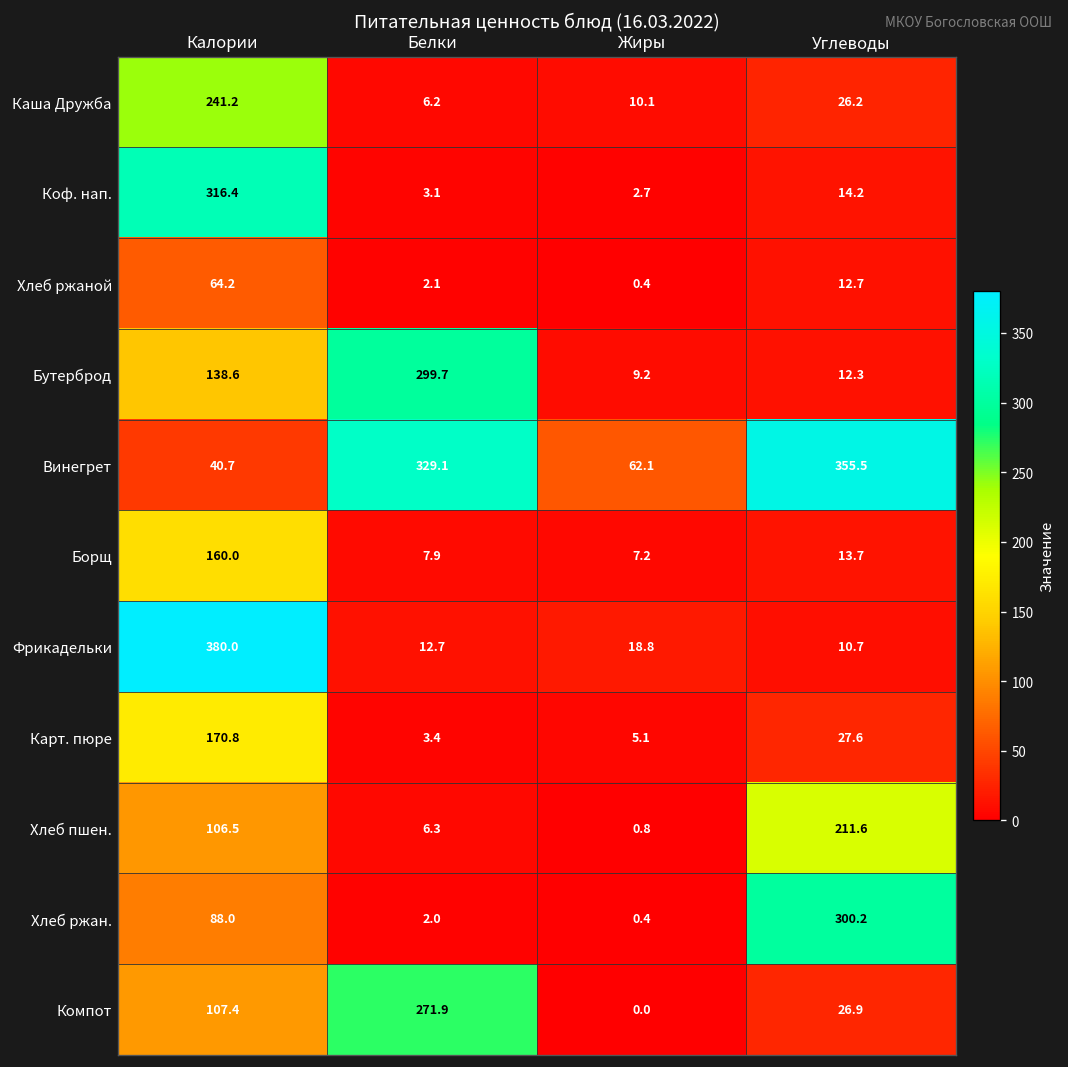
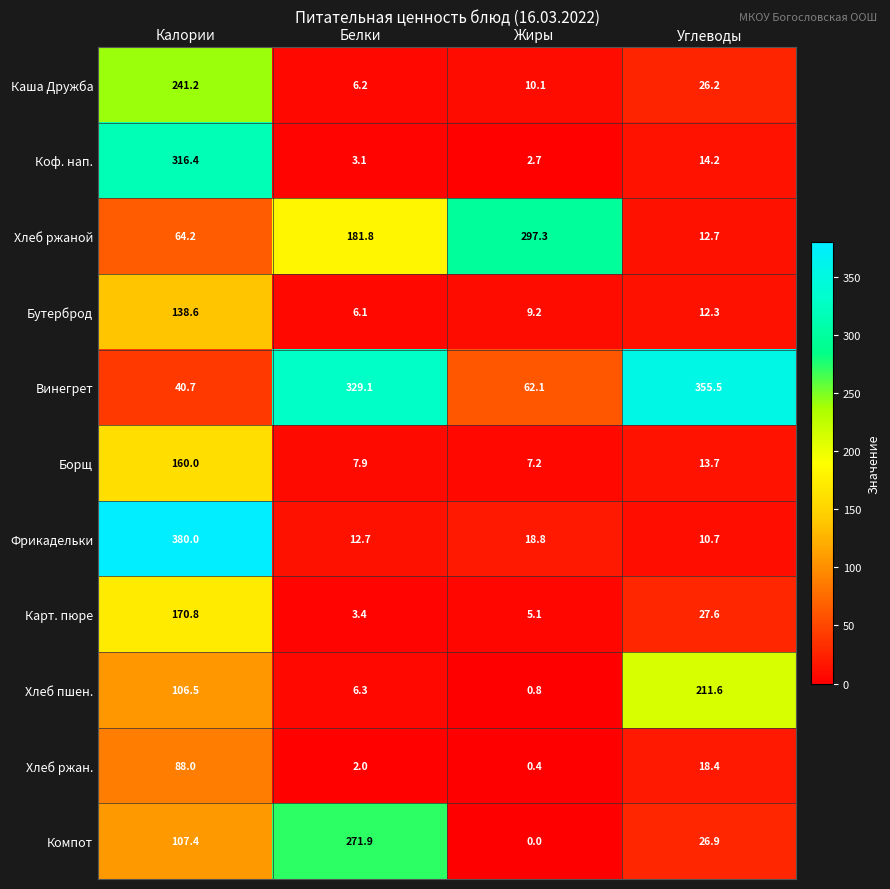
Хлеб ржаной, Белки: 2.1 -> 181.8
Хлеб ржаной, Жиры: 0.4 -> 297.3
Бутерброд, Белки: 299.7 -> 6.1
Хлеб ржан., Углеводы: 300.2 -> 18.4
